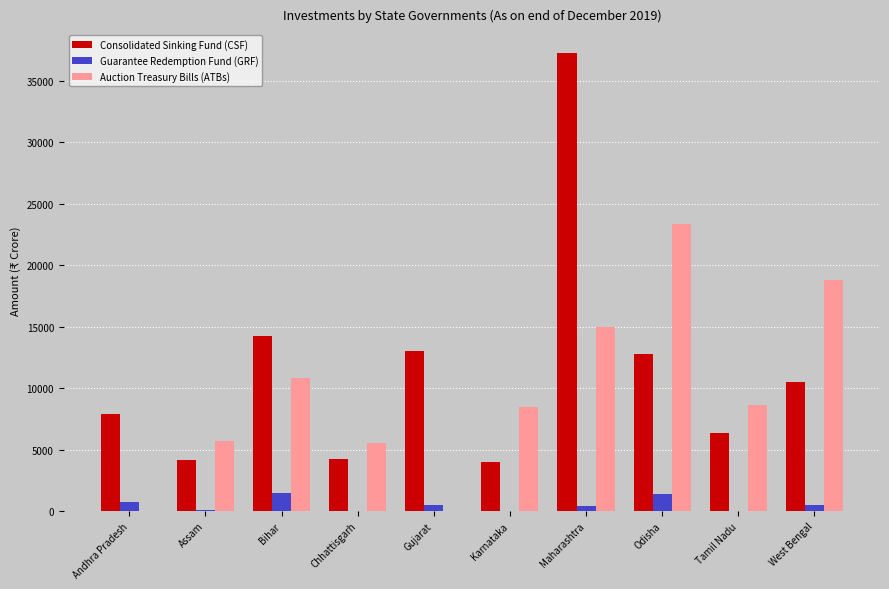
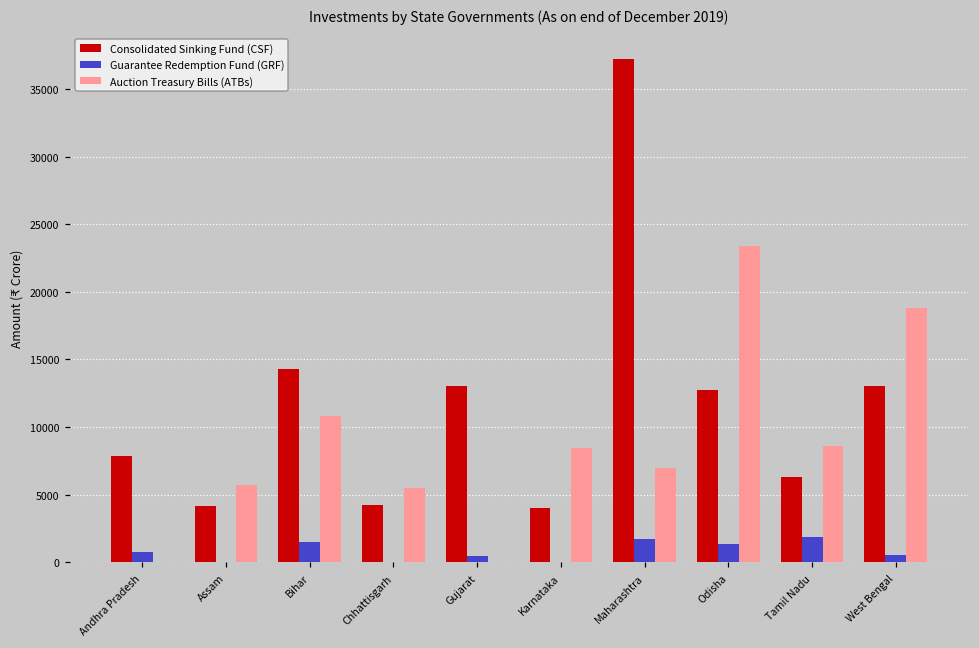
Guarantee Redemption Fund (GRF), Maharashtra: 400 -> 1700
Auction Treasury Bills (ATBs), Maharashtra: 15000 -> 7000
Guarantee Redemption Fund (GRF), Tamil Nadu: 0 -> 1900
Consolidated Sinking Fund (CSF), West Bengal: 10500 -> 13000
